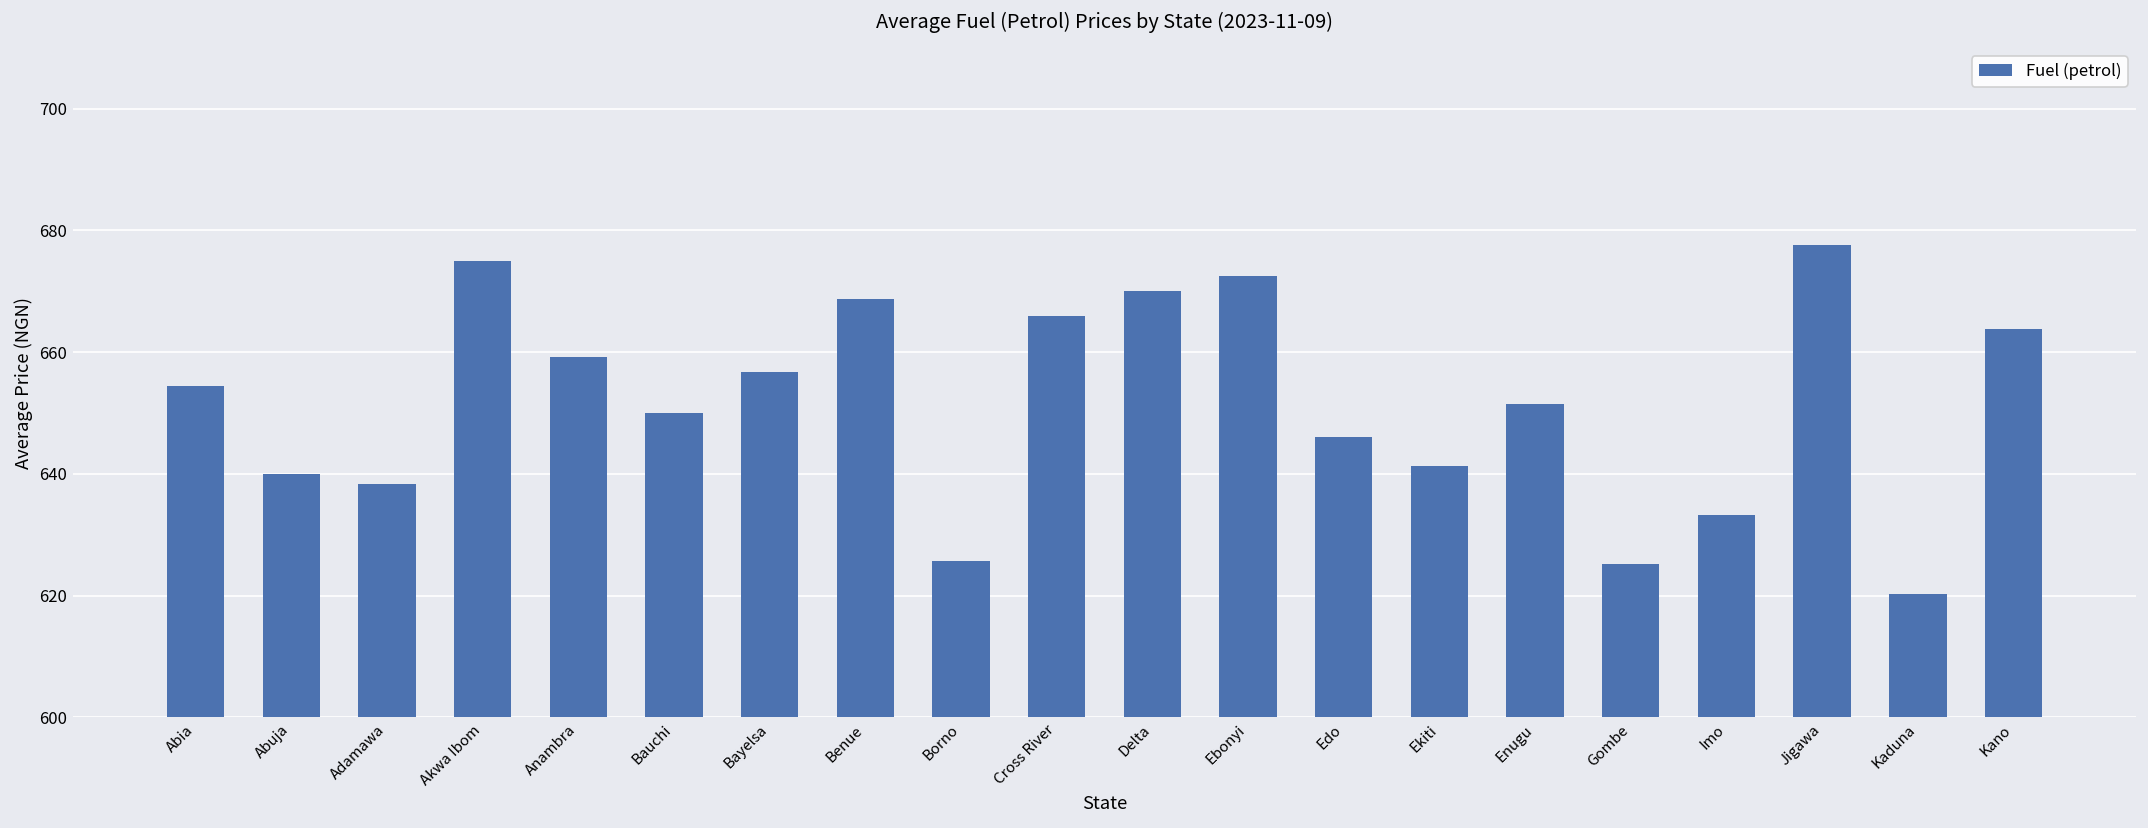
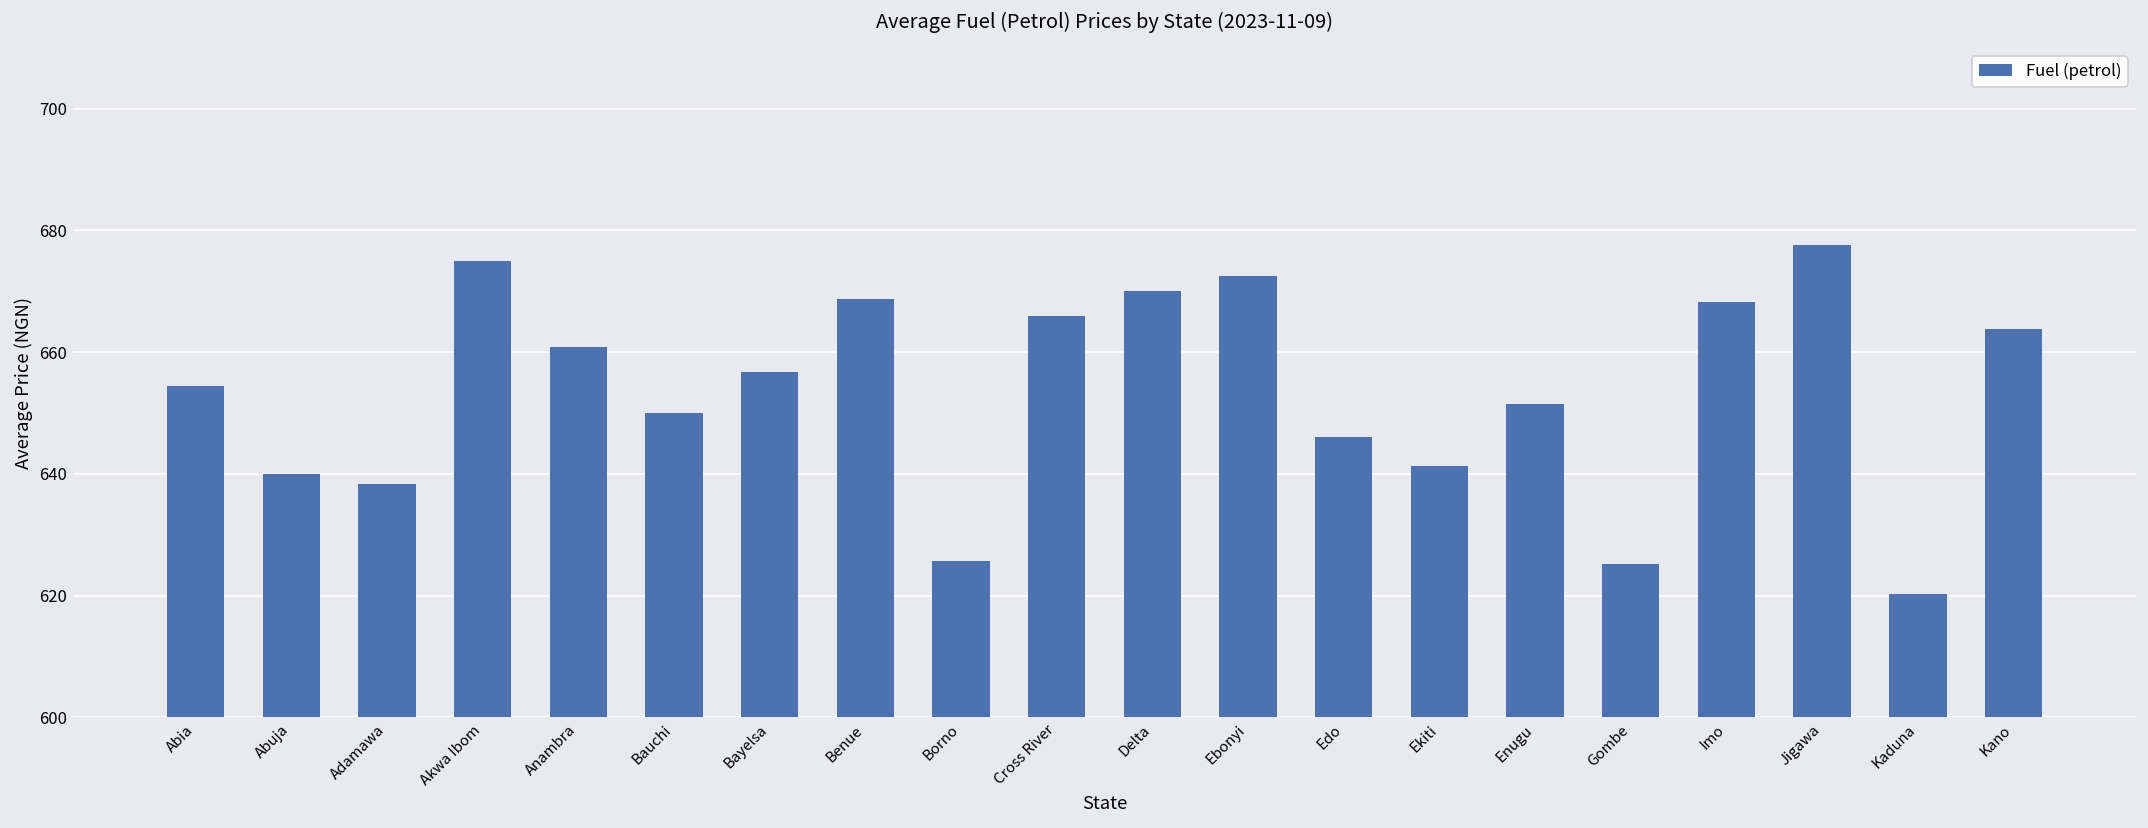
Anambra: 659 -> 661
Imo: 633 -> 668
